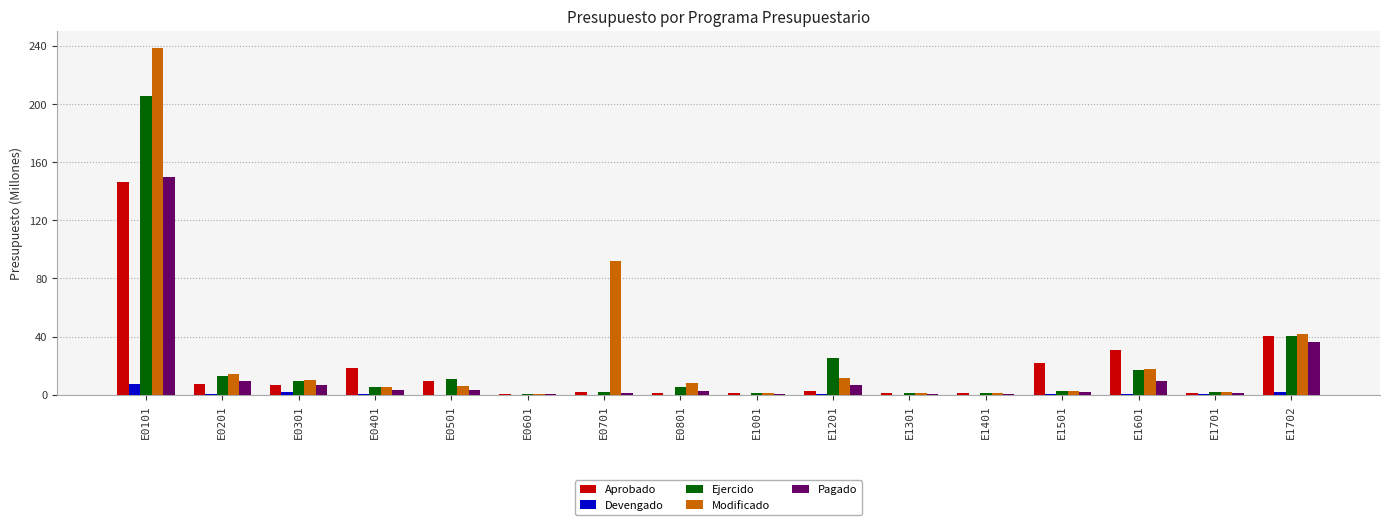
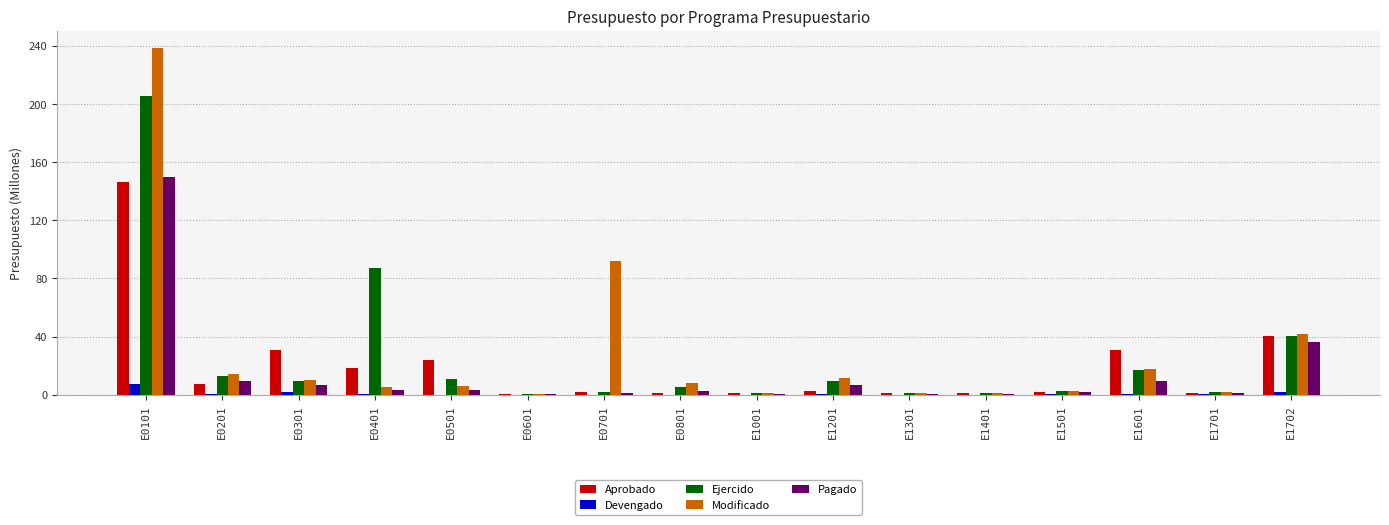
Aprobado, E0301: 7 -> 31
Ejercido, E0401: 5 -> 87
Aprobado, E0501: 9 -> 24
Ejercido, E1201: 25 -> 9
Aprobado, E1501: 22 -> 2
